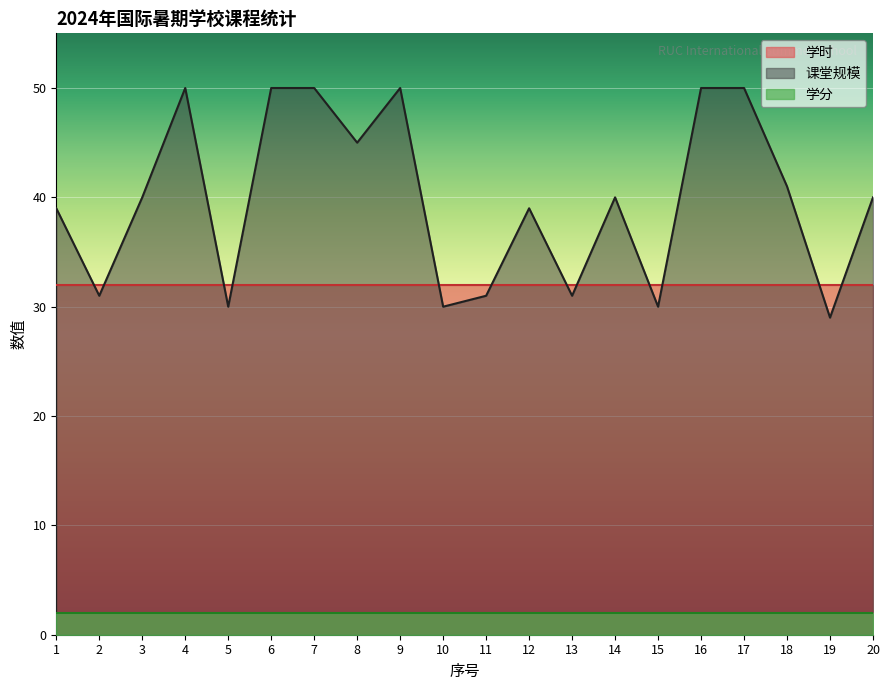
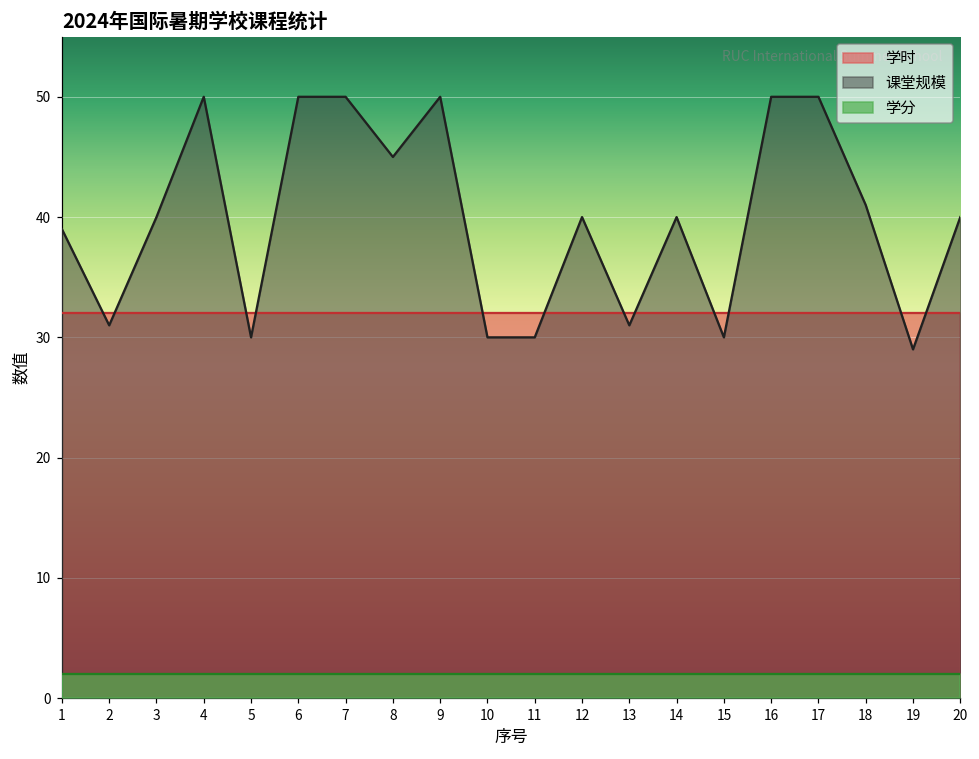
课堂规模, 11: 31 -> 30
课堂规模, 12: 39 -> 40
